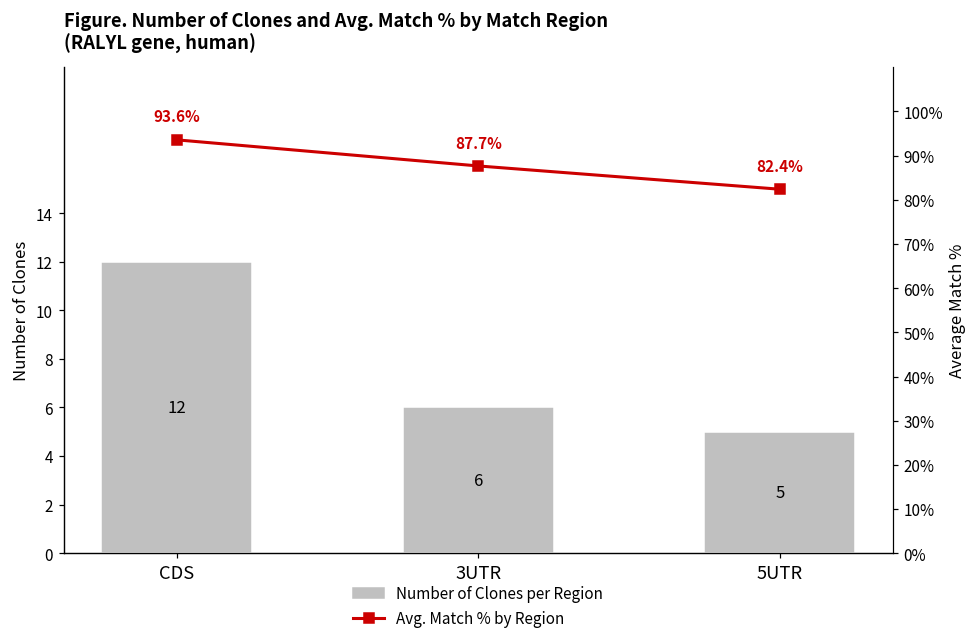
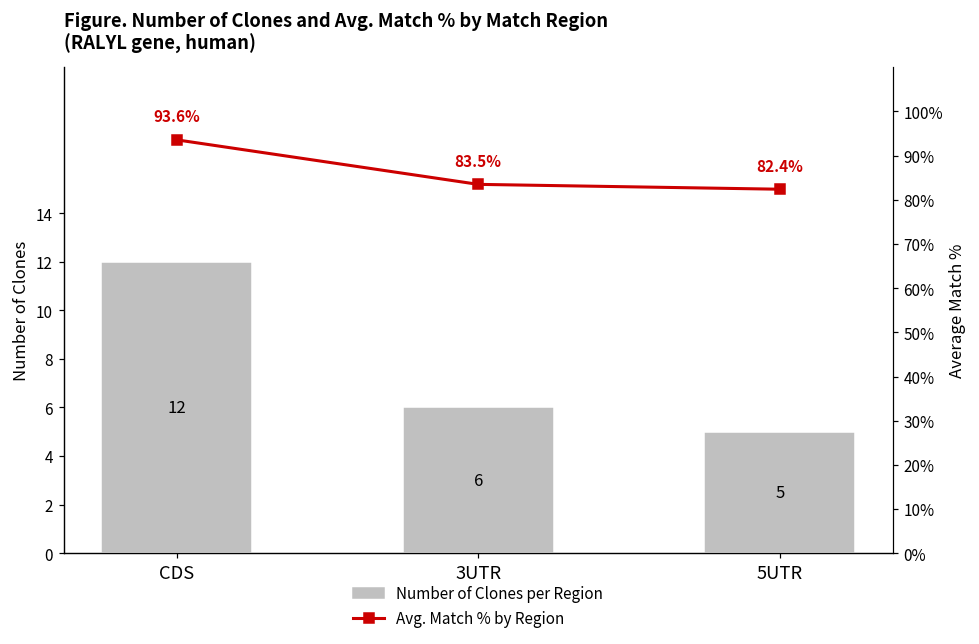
Avg. Match % by Region, 3UTR: 87.7% -> 83.5%
